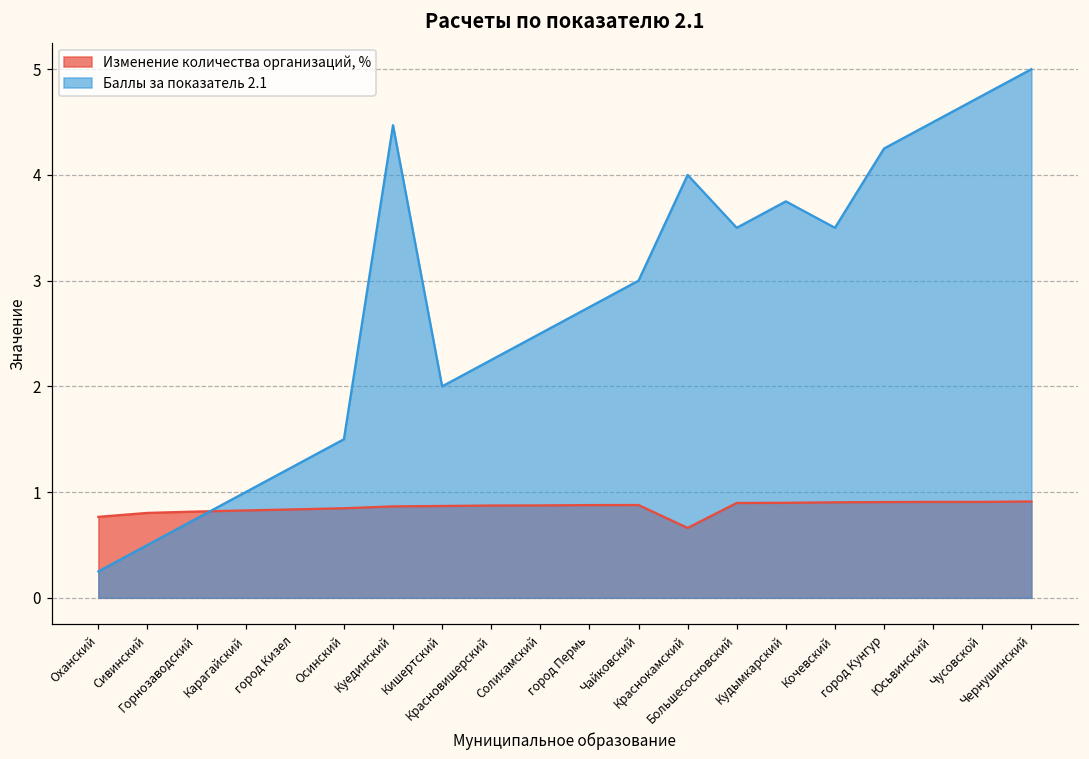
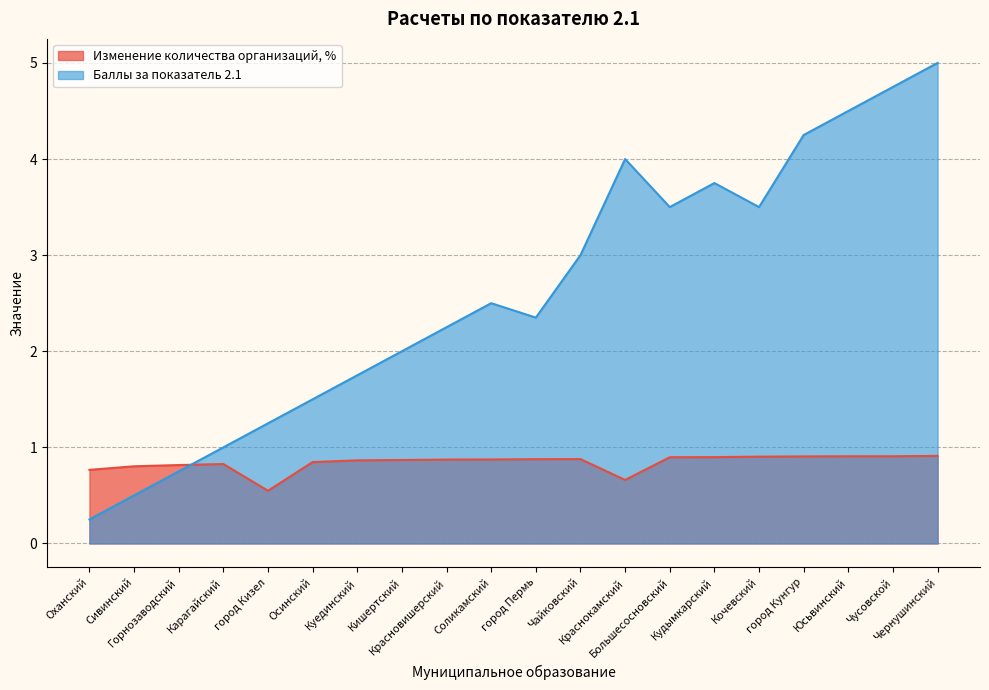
Изменение количества организаций, %, город Кизел: 0.8 -> 0.5
Баллы за показатель 2.1, Куединский: 4.5 -> 1.8
Баллы за показатель 2.1, город Пермь: 2.8 -> 2.4
